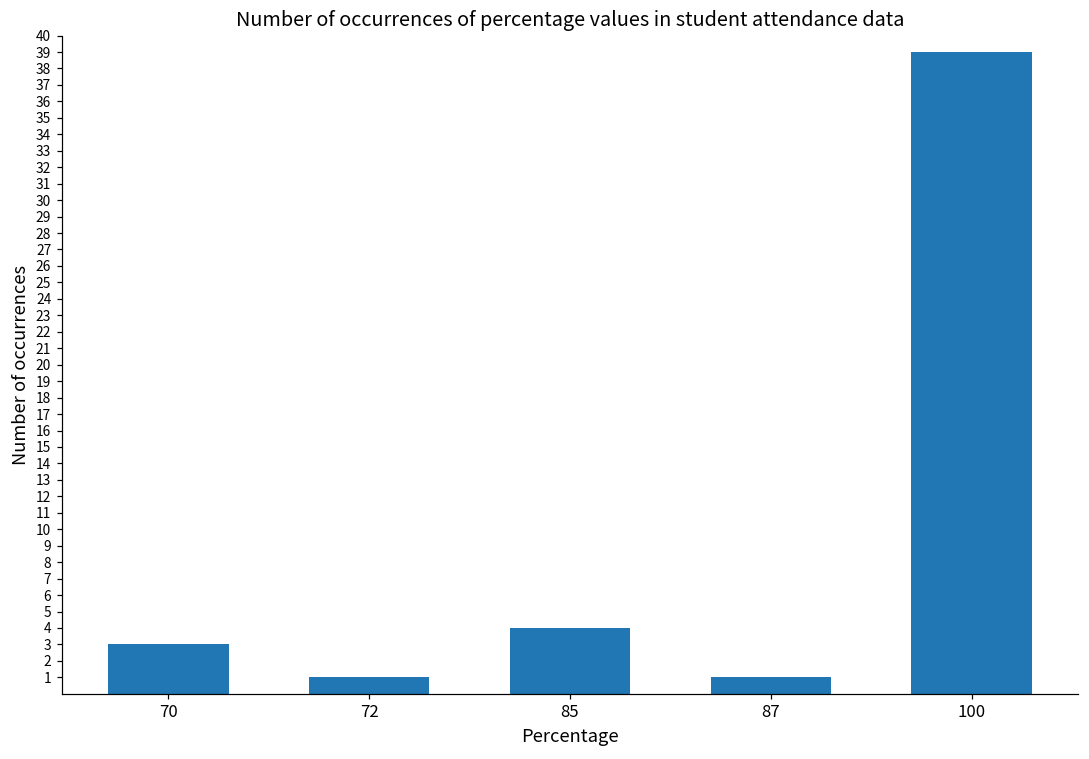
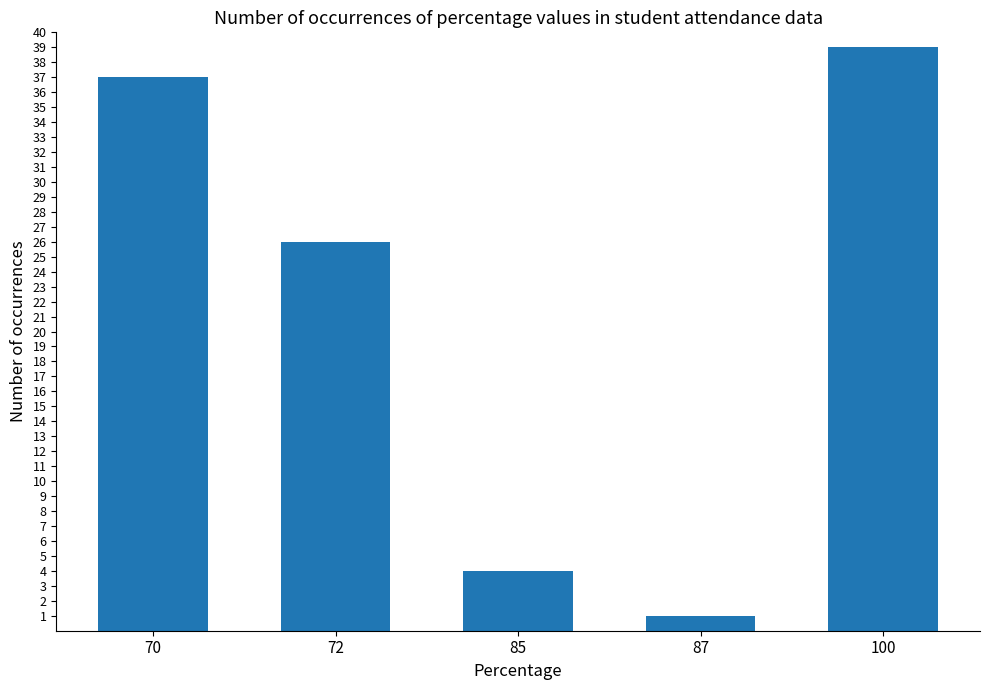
70: 3 -> 37
72: 1 -> 26
